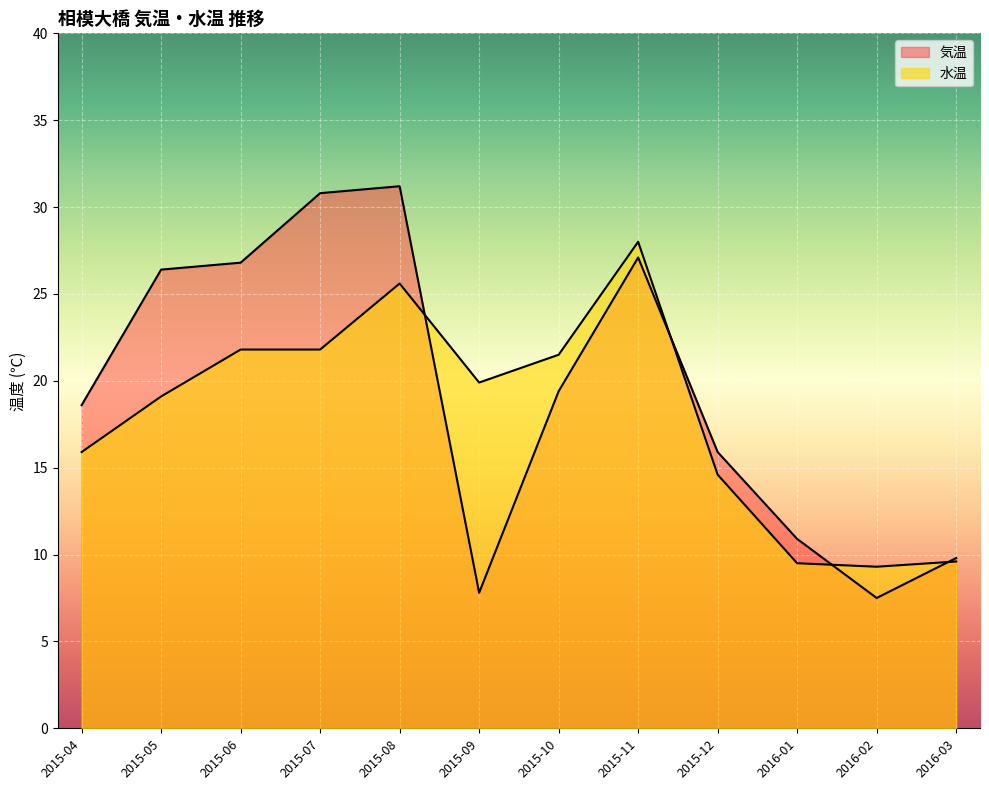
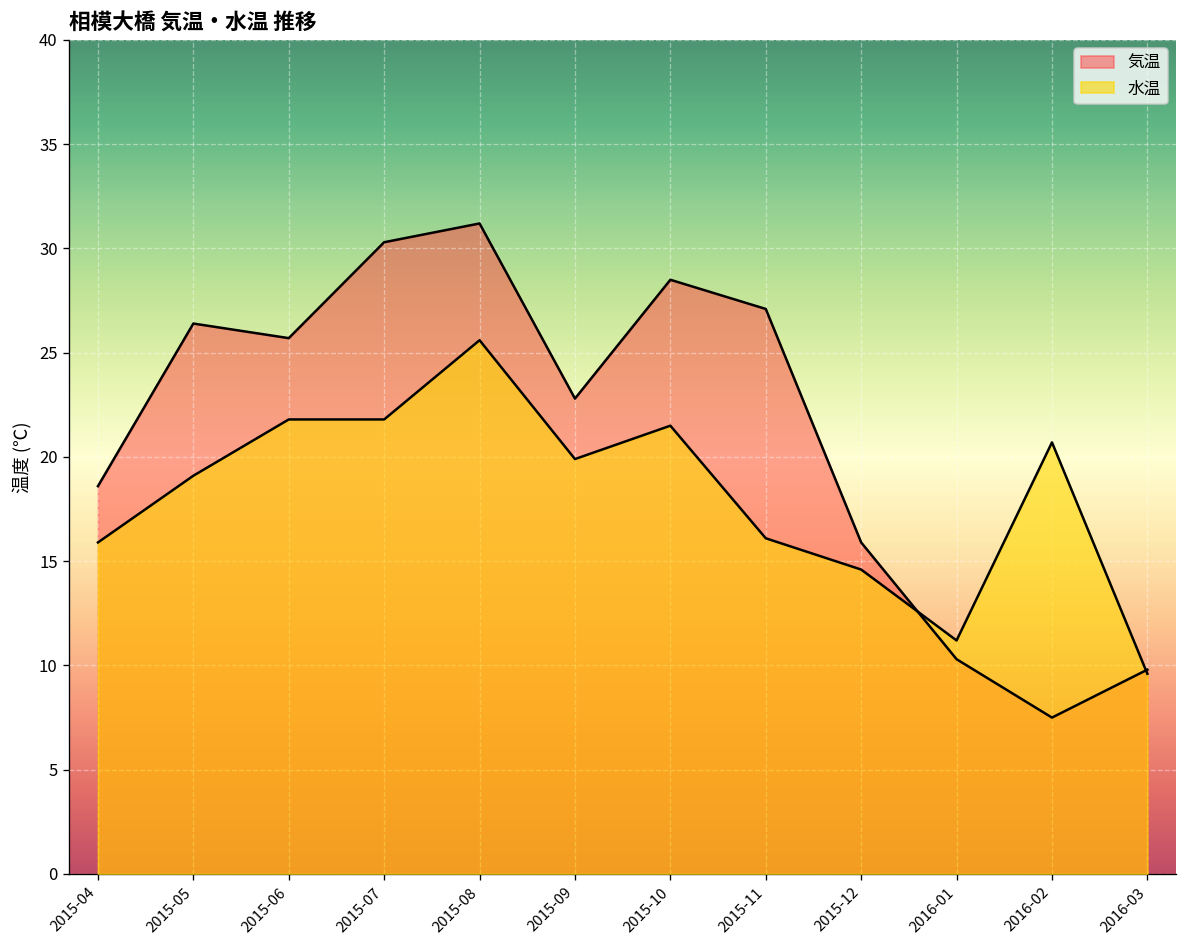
気温, 2015-06: 26.8 -> 25.7
気温, 2015-07: 30.8 -> 30.3
気温, 2015-09: 7.8 -> 22.8
気温, 2015-10: 19.4 -> 28.5
水温, 2015-11: 28.0 -> 16.1
気温, 2016-01: 10.9 -> 10.3
水温, 2016-01: 9.5 -> 11.2
水温, 2016-02: 9.3 -> 20.7
